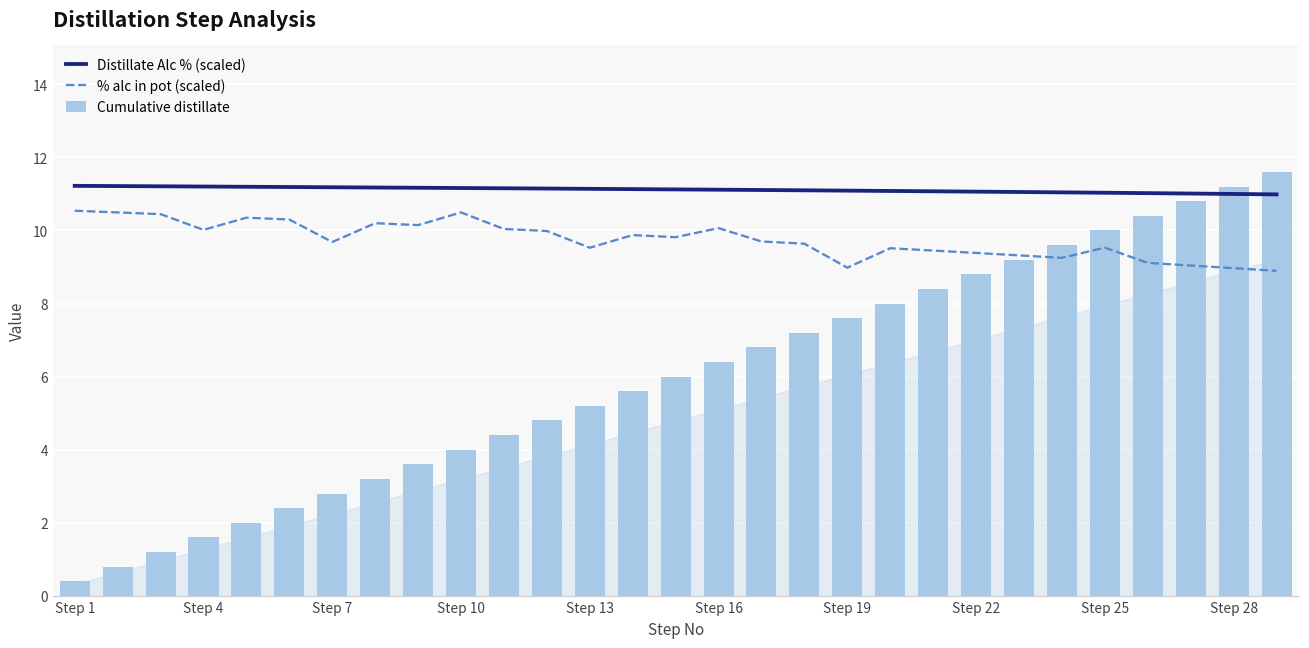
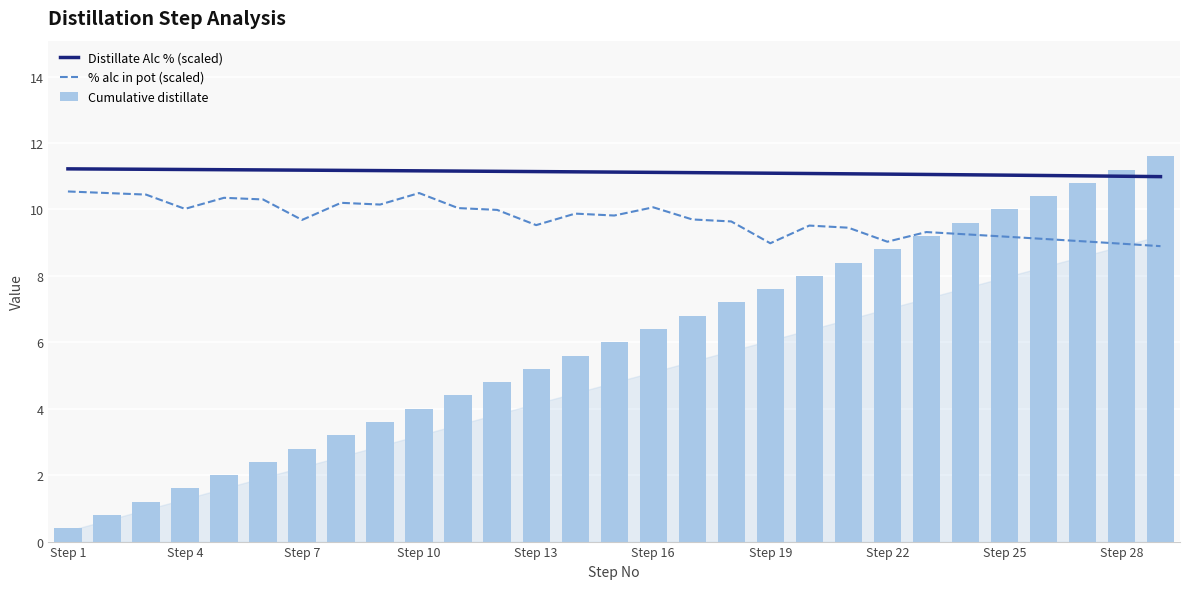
% alc in pot (scaled), Step 22: 9.4 -> 9.0
% alc in pot (scaled), Step 25: 9.5 -> 9.2
